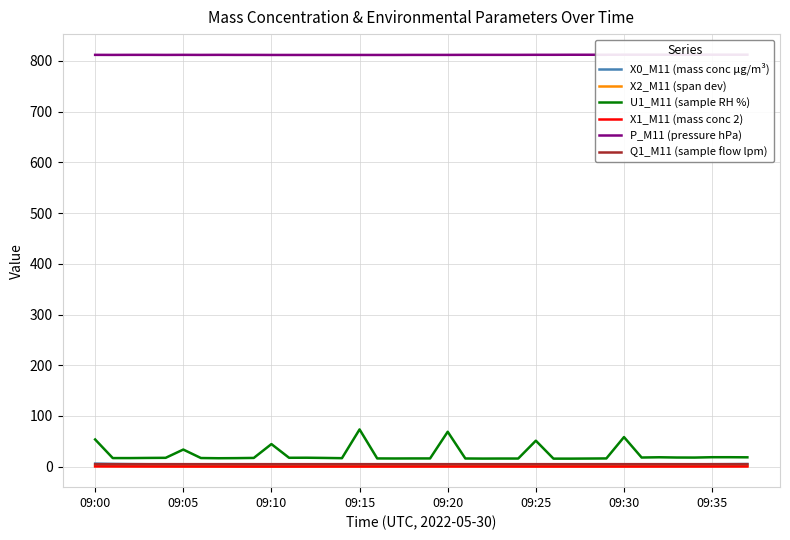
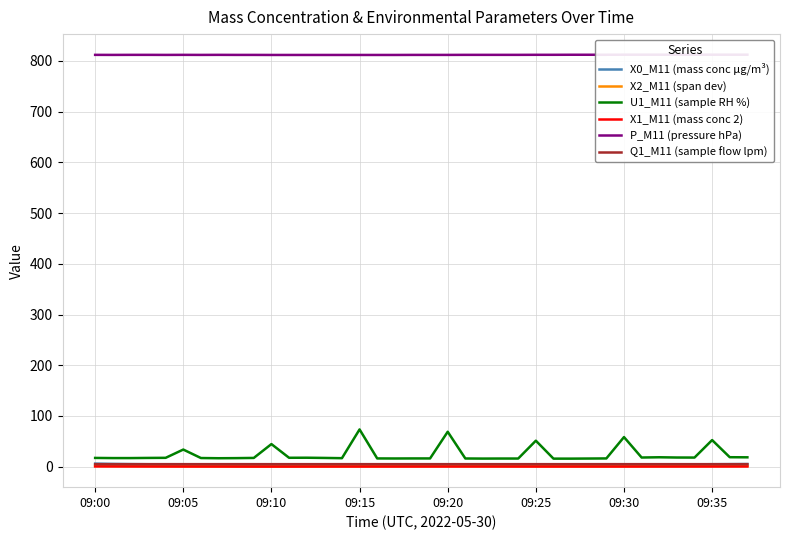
U1_M11 (sample RH %), 09:00: 50 -> 20
U1_M11 (sample RH %), 09:35: 20 -> 50
